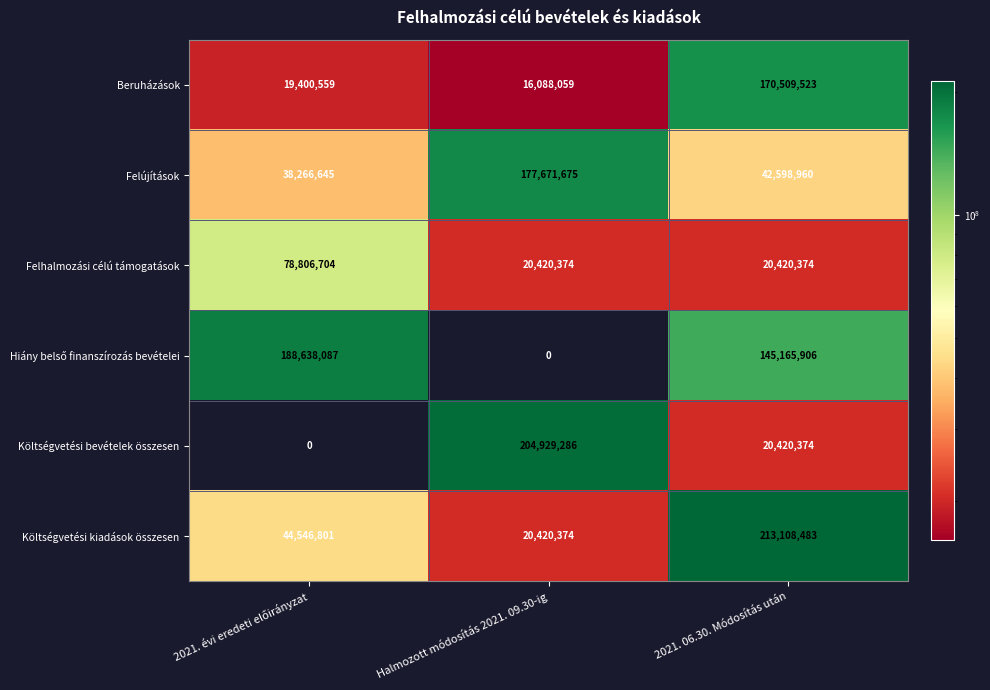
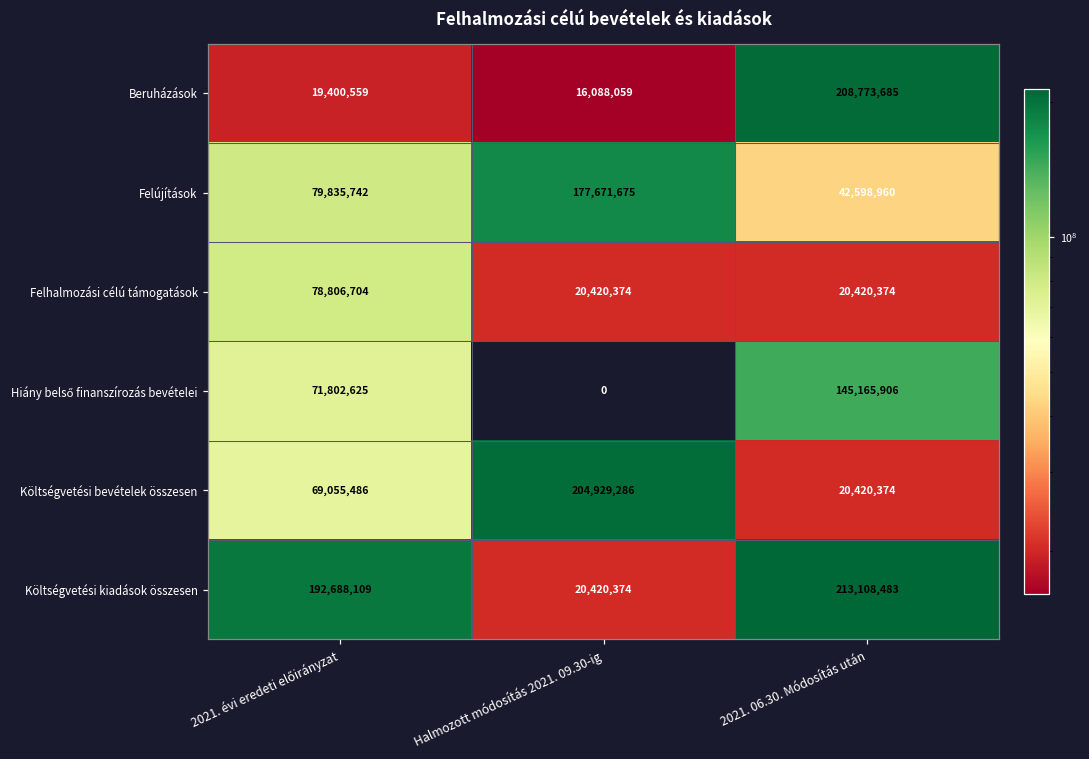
Beruházások, 2021. 06.30. Módosítás után: 170,509,523 -> 208,773,685
Felújítások, 2021. évi eredeti előirányzat: 38,266,645 -> 79,835,742
Hiány belső finanszírozás bevételei, 2021. évi eredeti előirányzat: 188,638,087 -> 71,802,625
Költségvetési bevételek összesen, 2021. évi eredeti előirányzat: 0 -> 69,055,486
Költségvetési kiadások összesen, 2021. évi eredeti előirányzat: 44,546,801 -> 192,688,109
